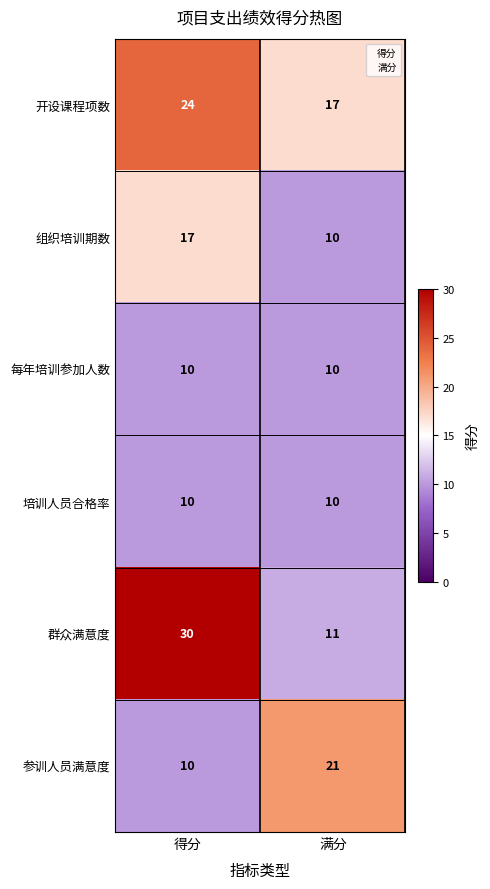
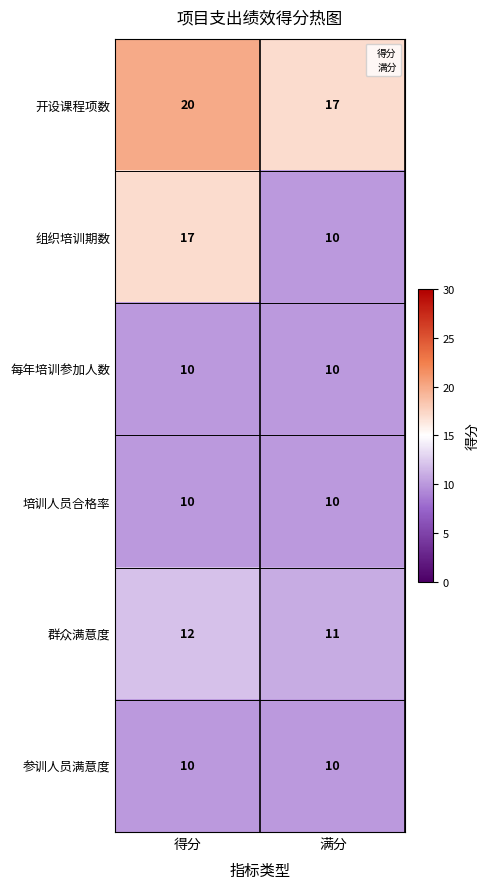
开设课程项数, 得分: 24 -> 20
群众满意度, 得分: 30 -> 12
参训人员满意度, 满分: 21 -> 10
